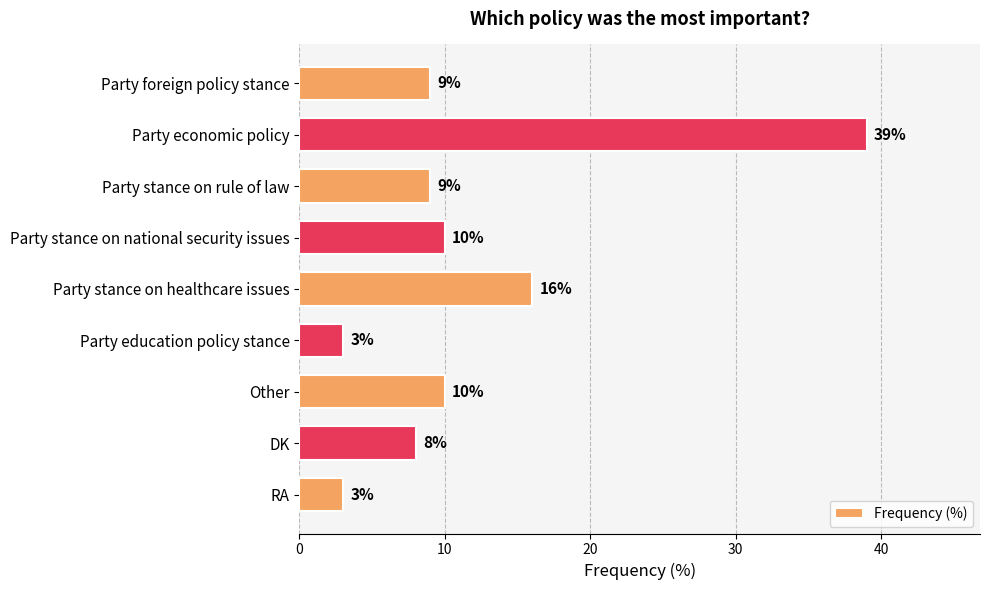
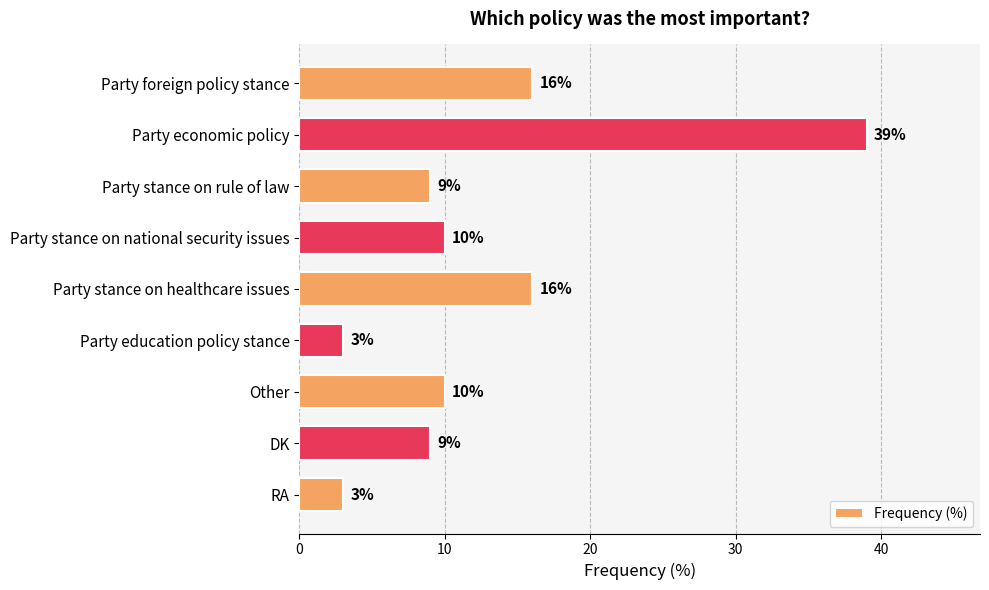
Party foreign policy stance: 9% -> 16%
DK: 8% -> 9%
